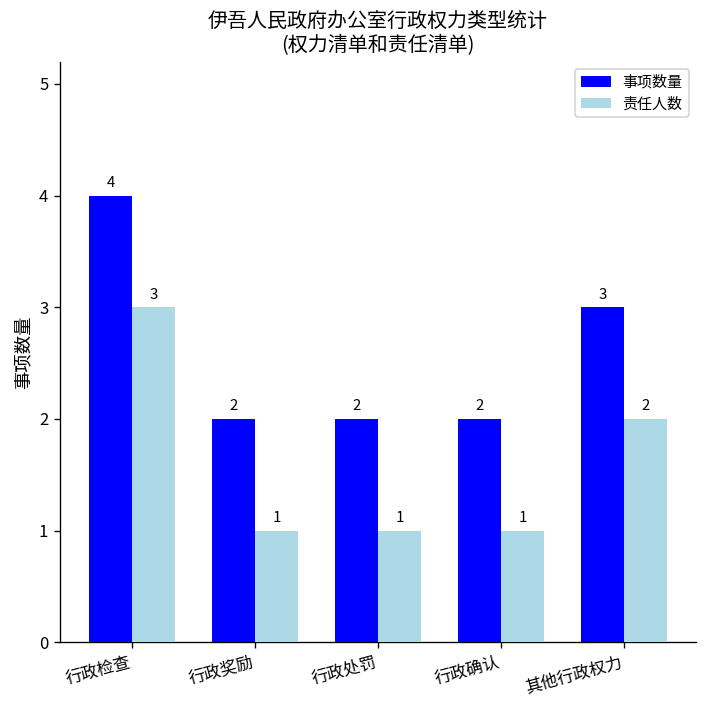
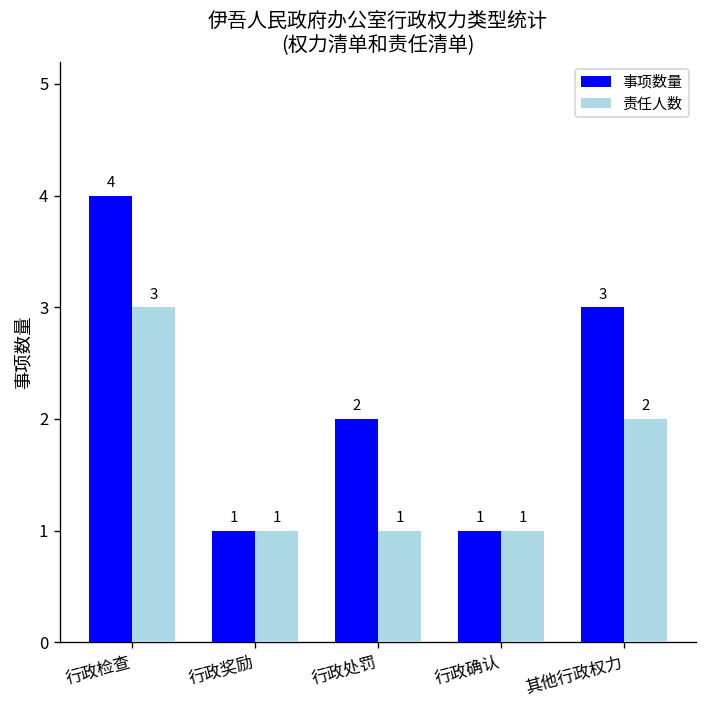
事项数量, 行政奖励: 2 -> 1
事项数量, 行政确认: 2 -> 1
